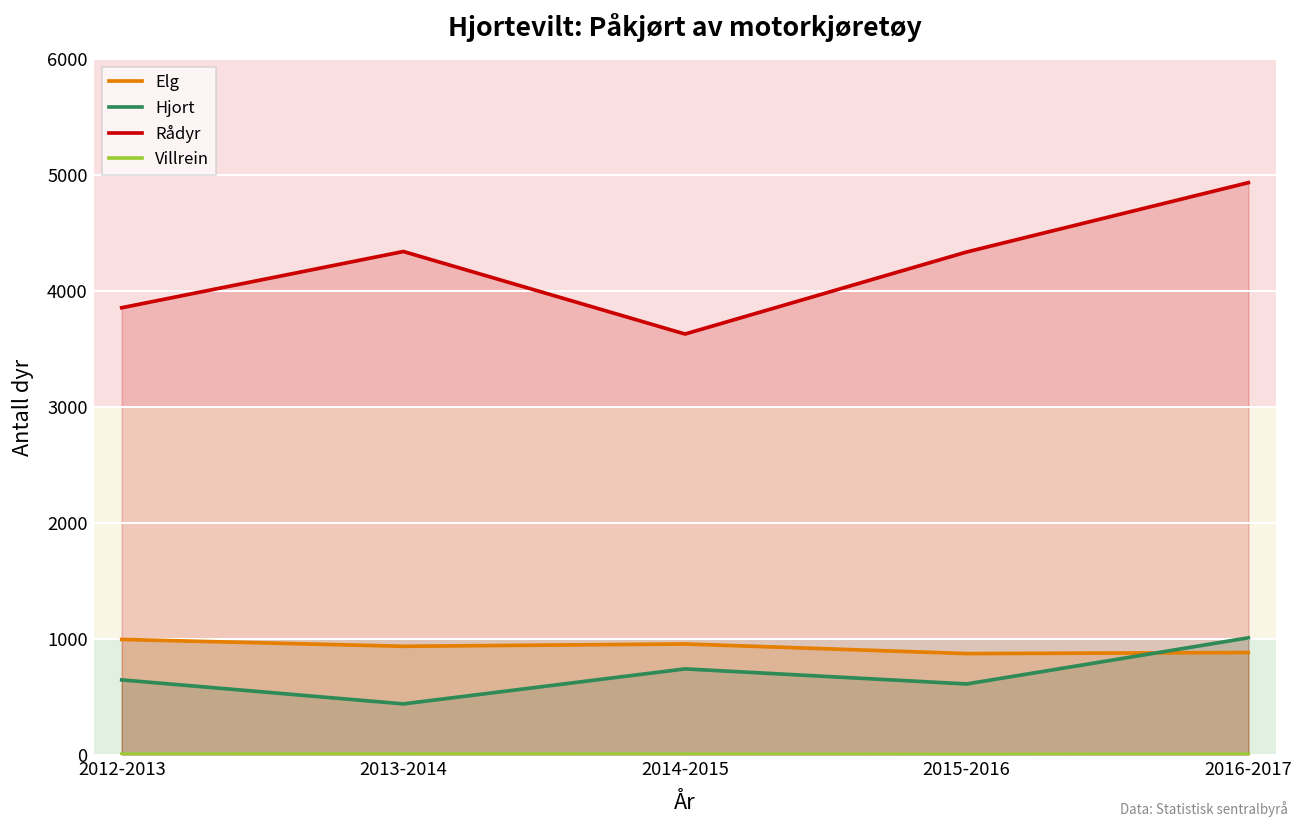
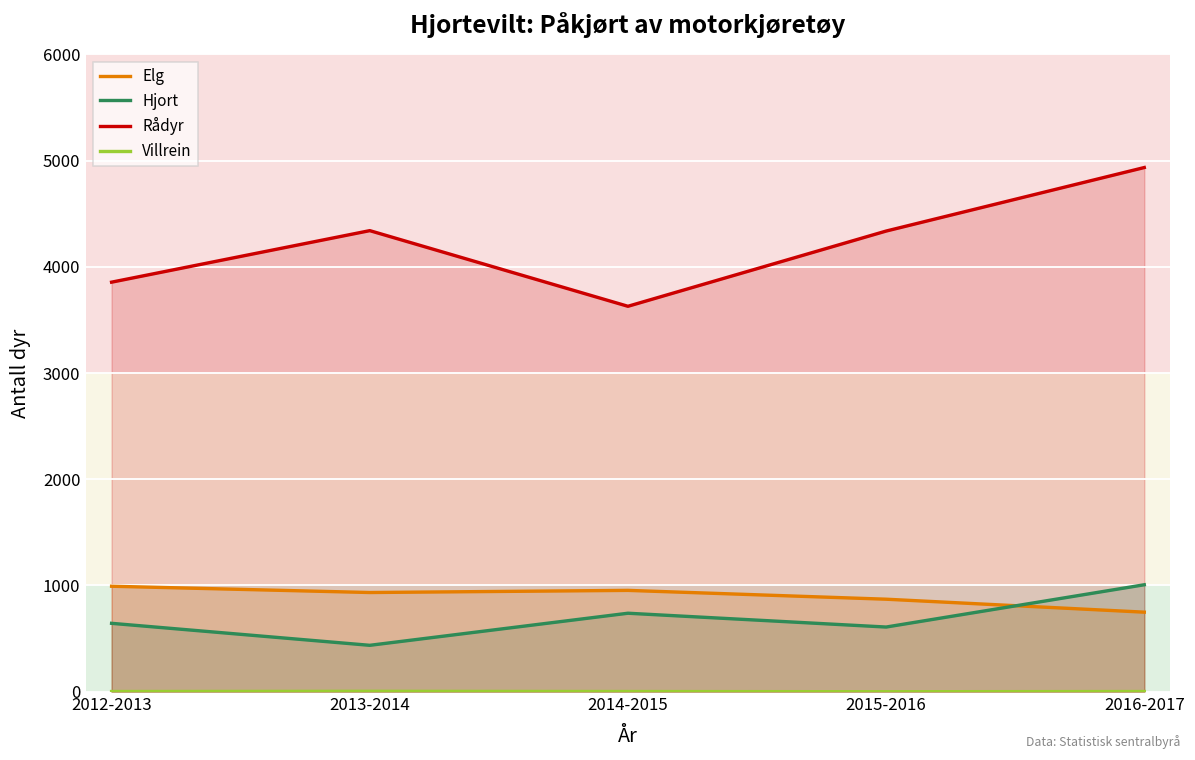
Elg, 2016-2017: 900 -> 700
